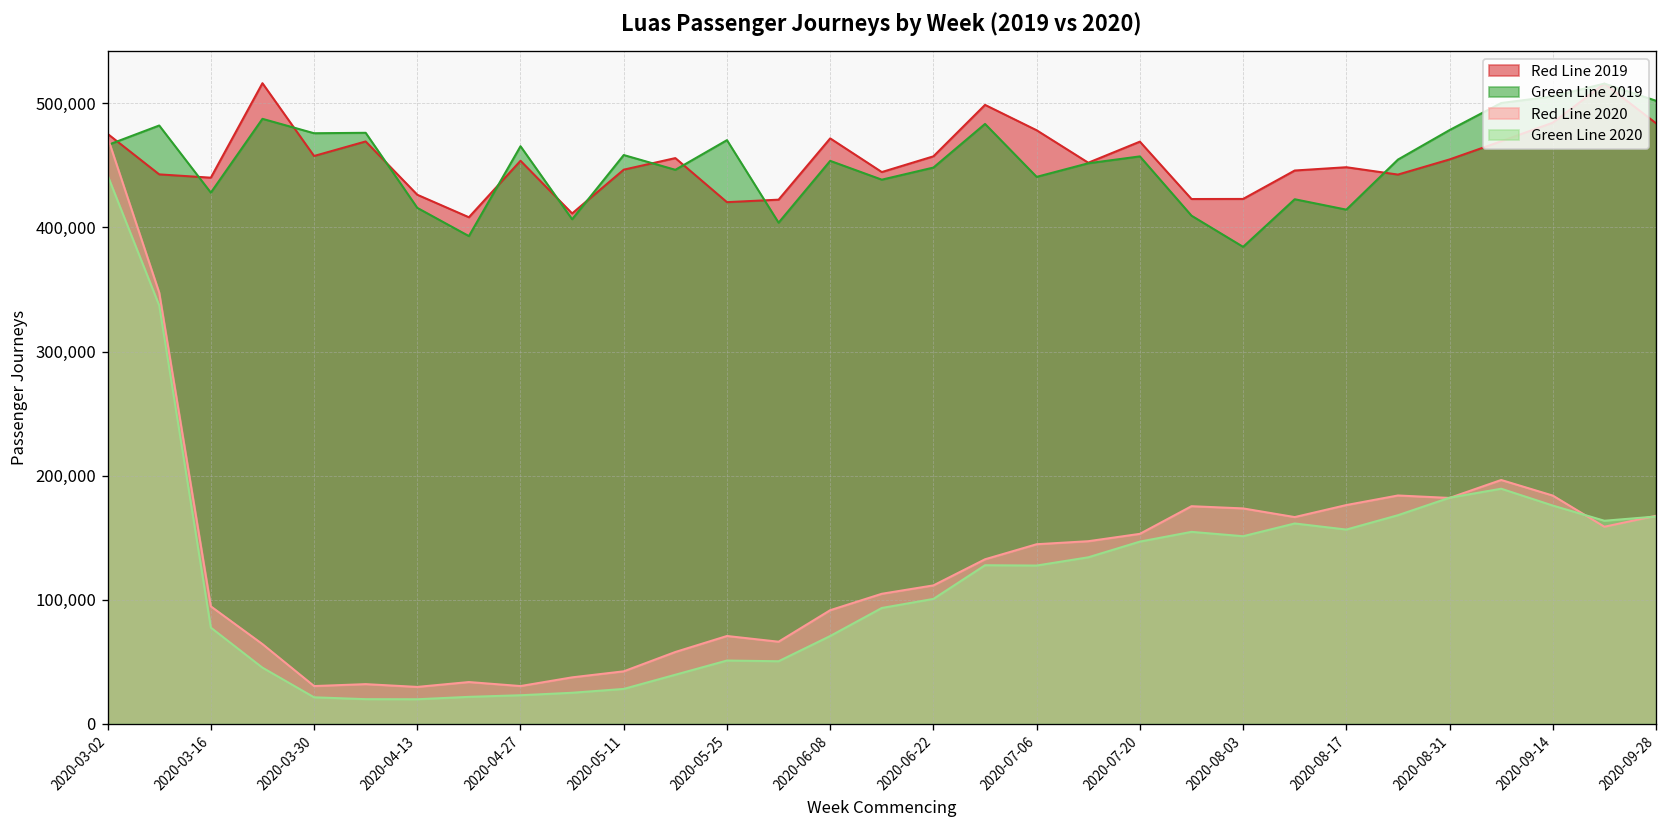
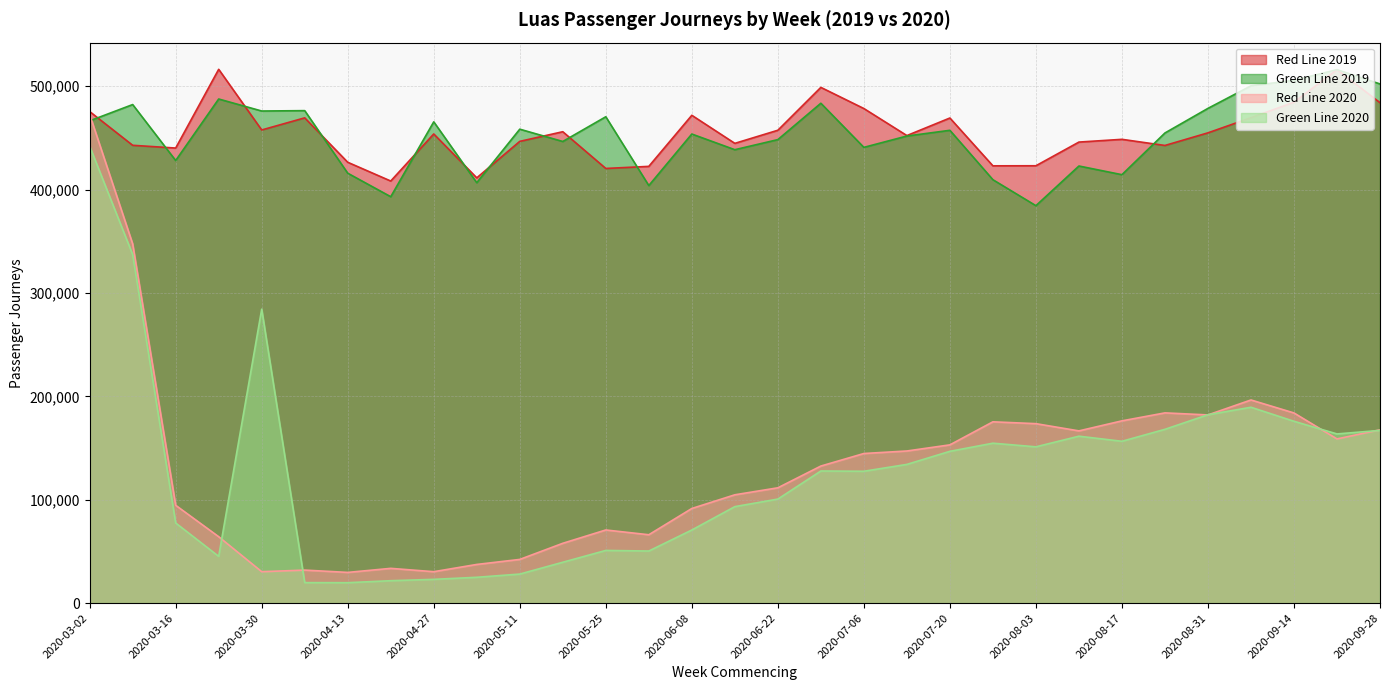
Green Line 2020, 2020-03-30: 21,000 -> 284,000
